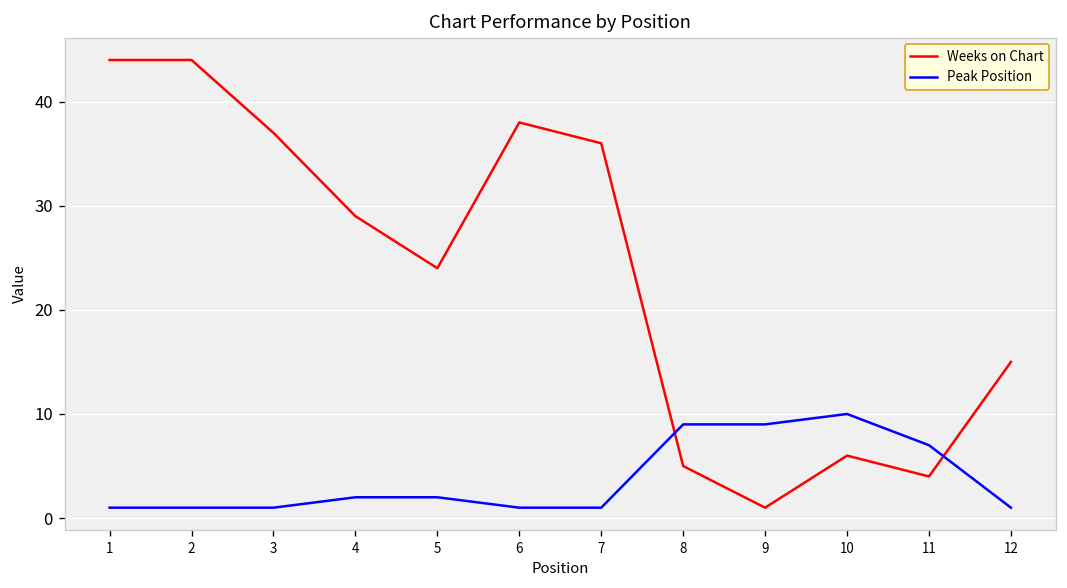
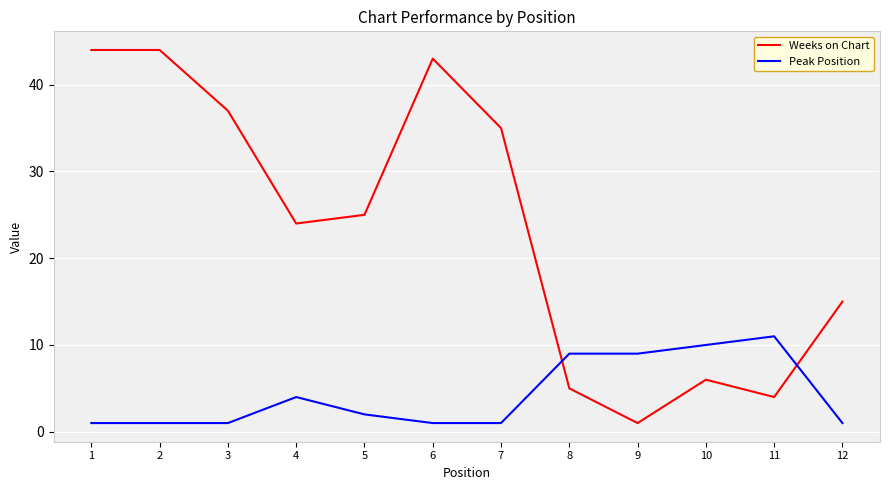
Weeks on Chart, 4: 29 -> 24
Peak Position, 4: 2 -> 4
Weeks on Chart, 5: 24 -> 25
Weeks on Chart, 6: 38 -> 43
Weeks on Chart, 7: 36 -> 35
Peak Position, 11: 7 -> 11
